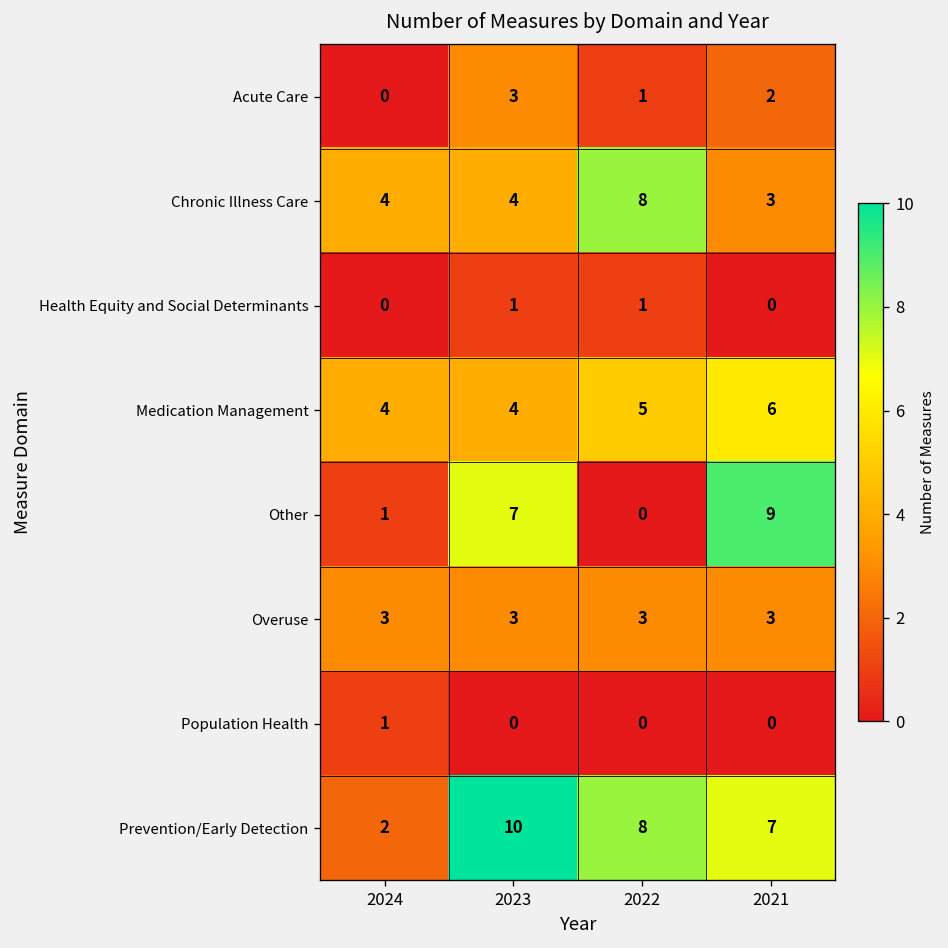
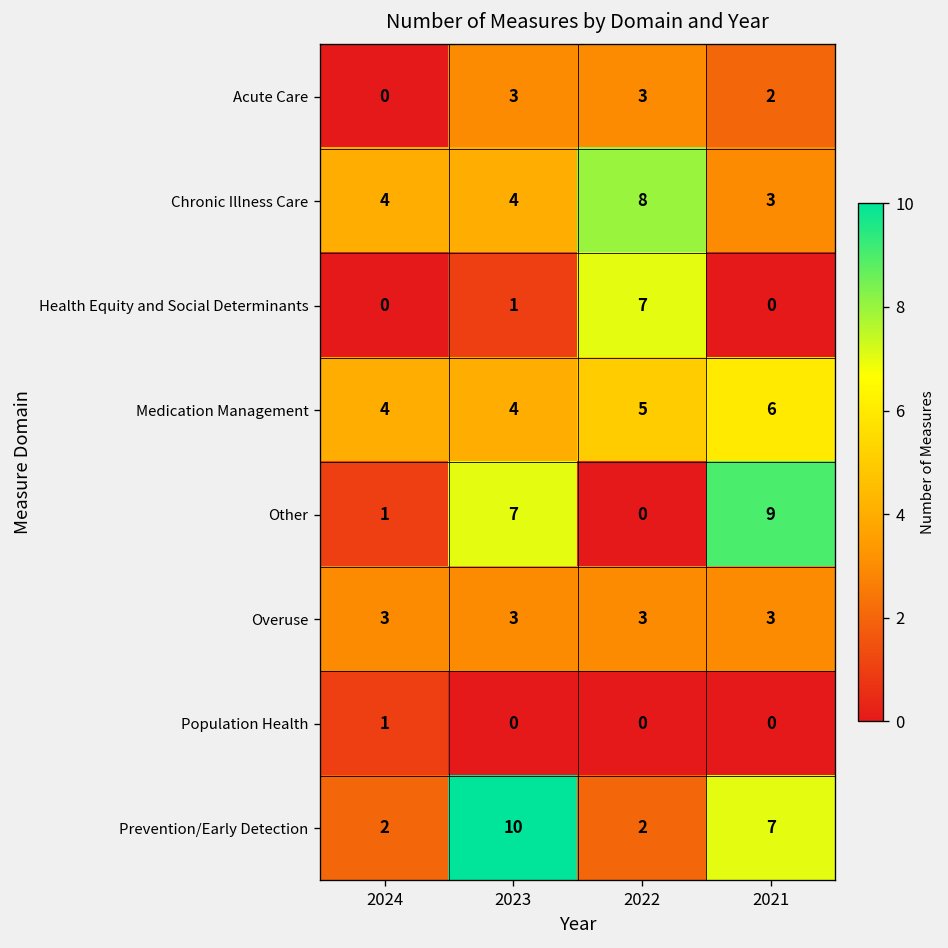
Acute Care, 2022: 1 -> 3
Health Equity and Social Determinants, 2022: 1 -> 7
Prevention/Early Detection, 2022: 8 -> 2
